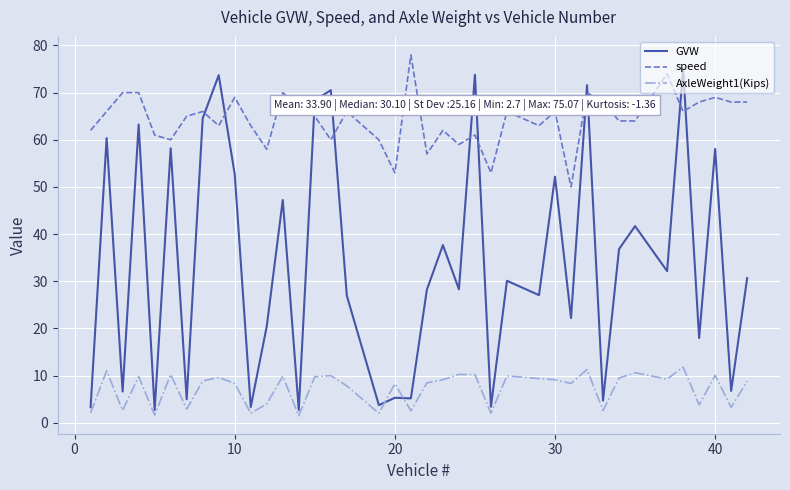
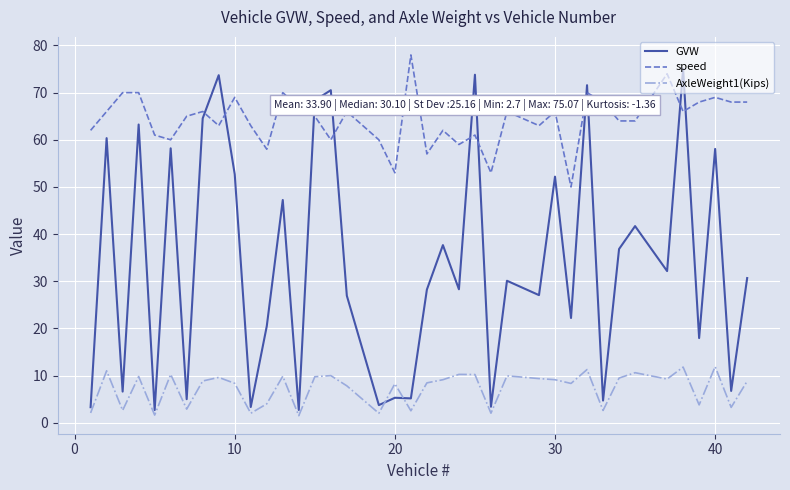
AxleWeight1(Kips), 40: 10 -> 12
